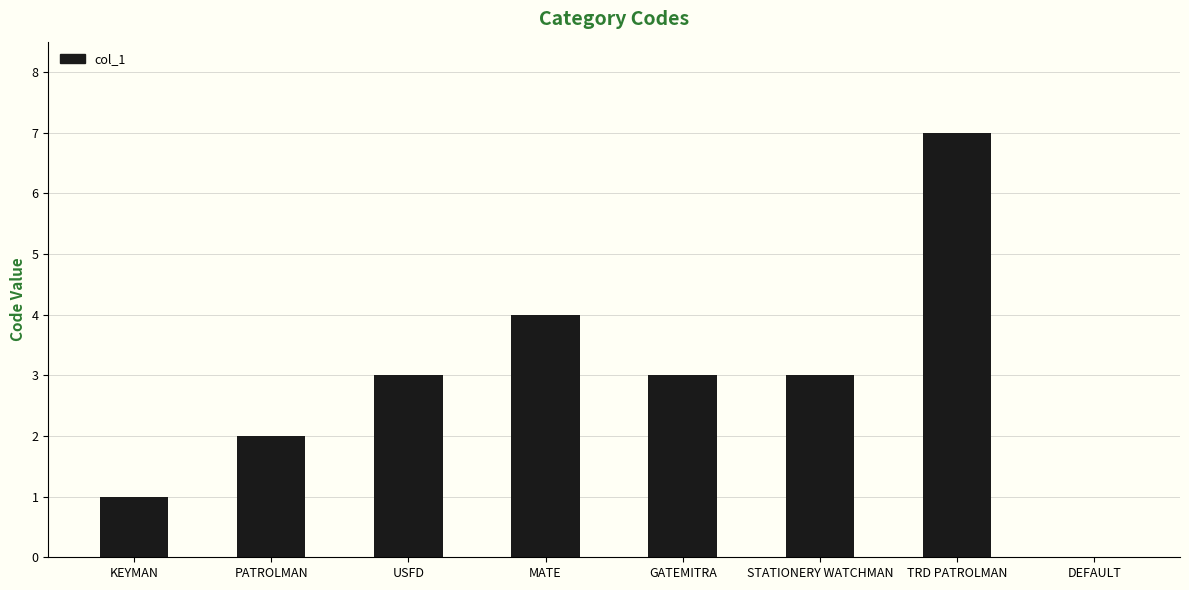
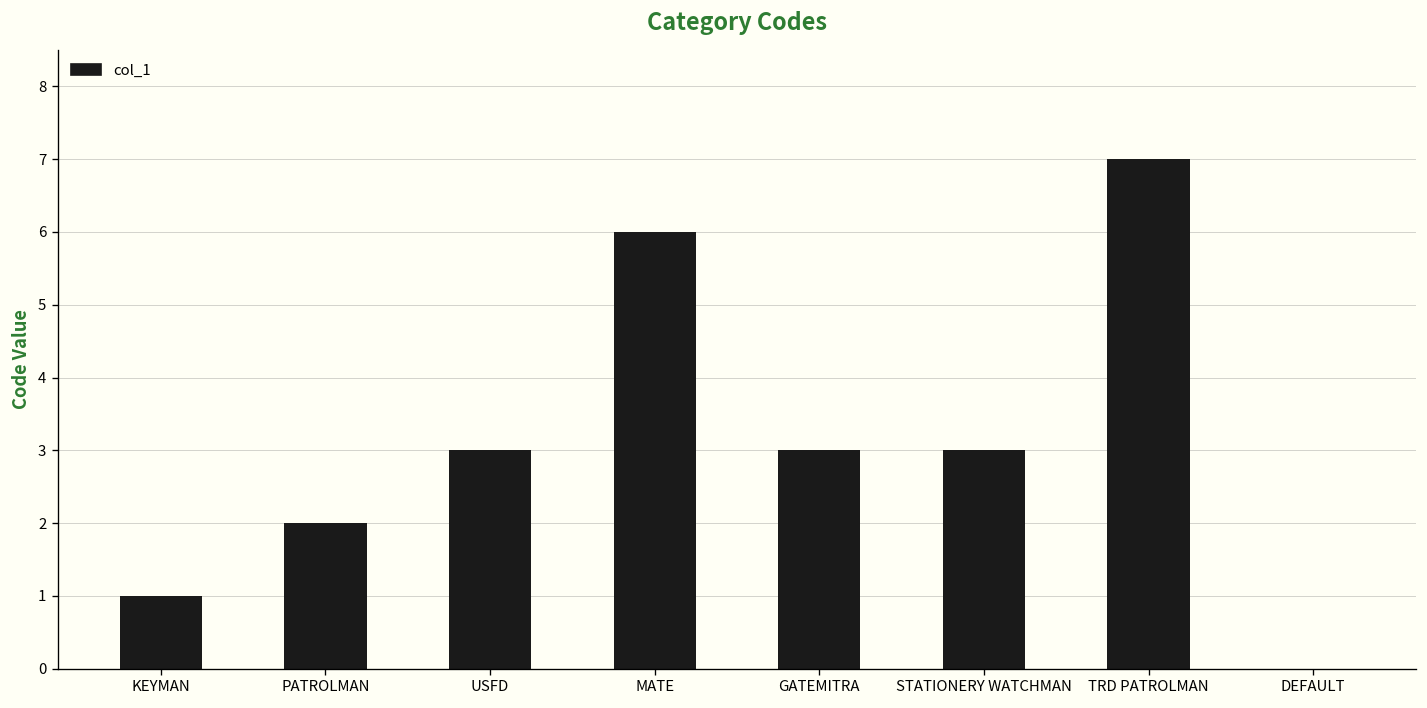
MATE: 4 -> 6
